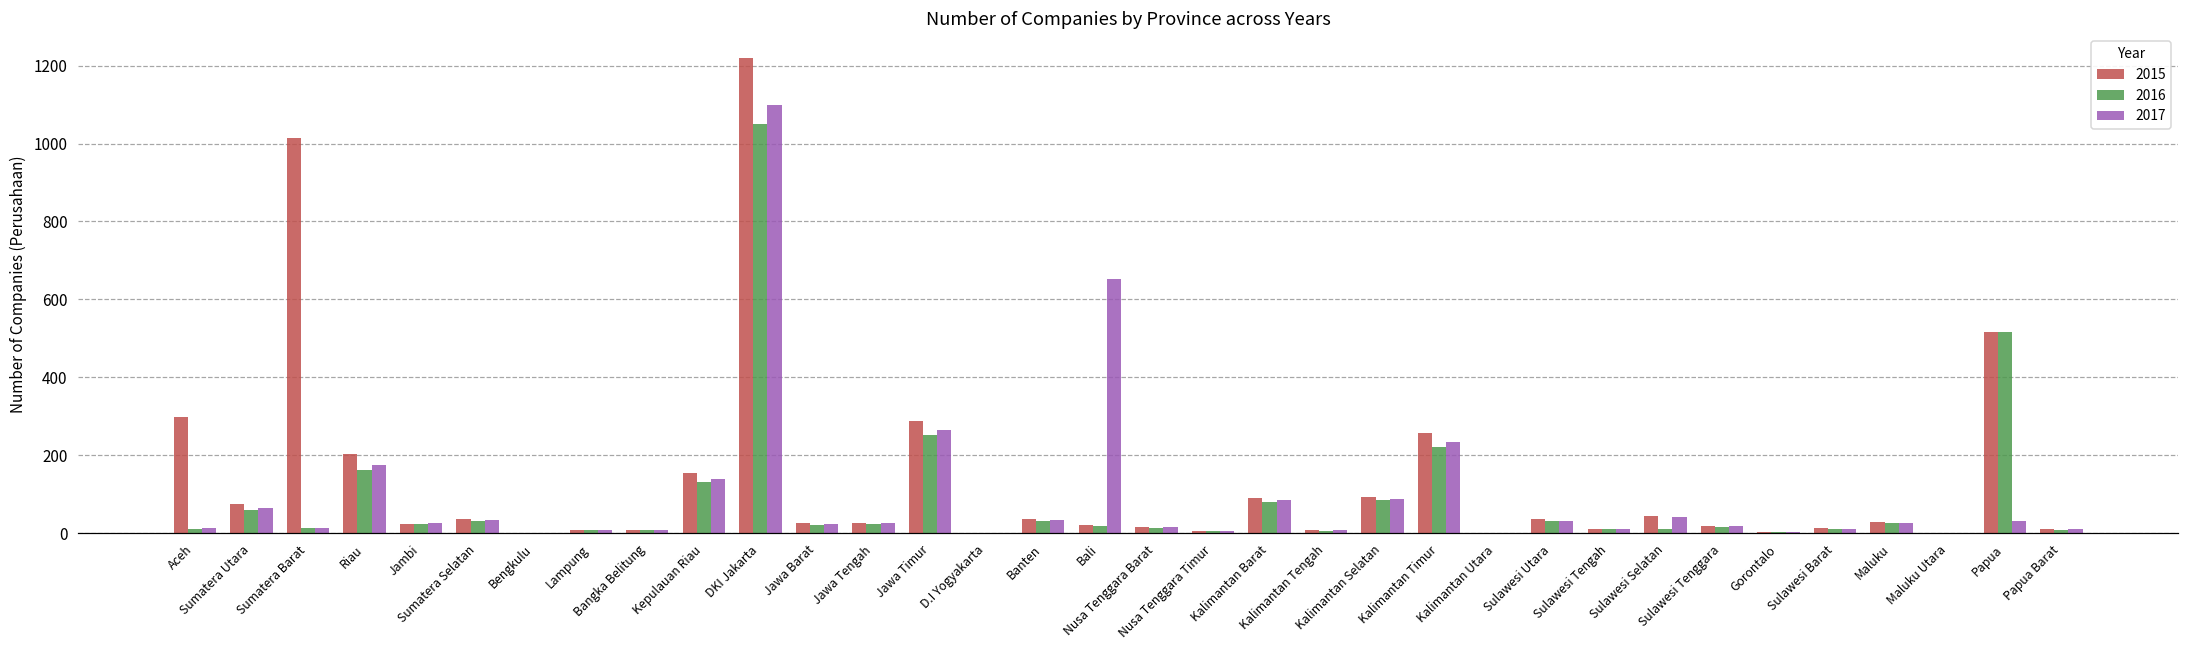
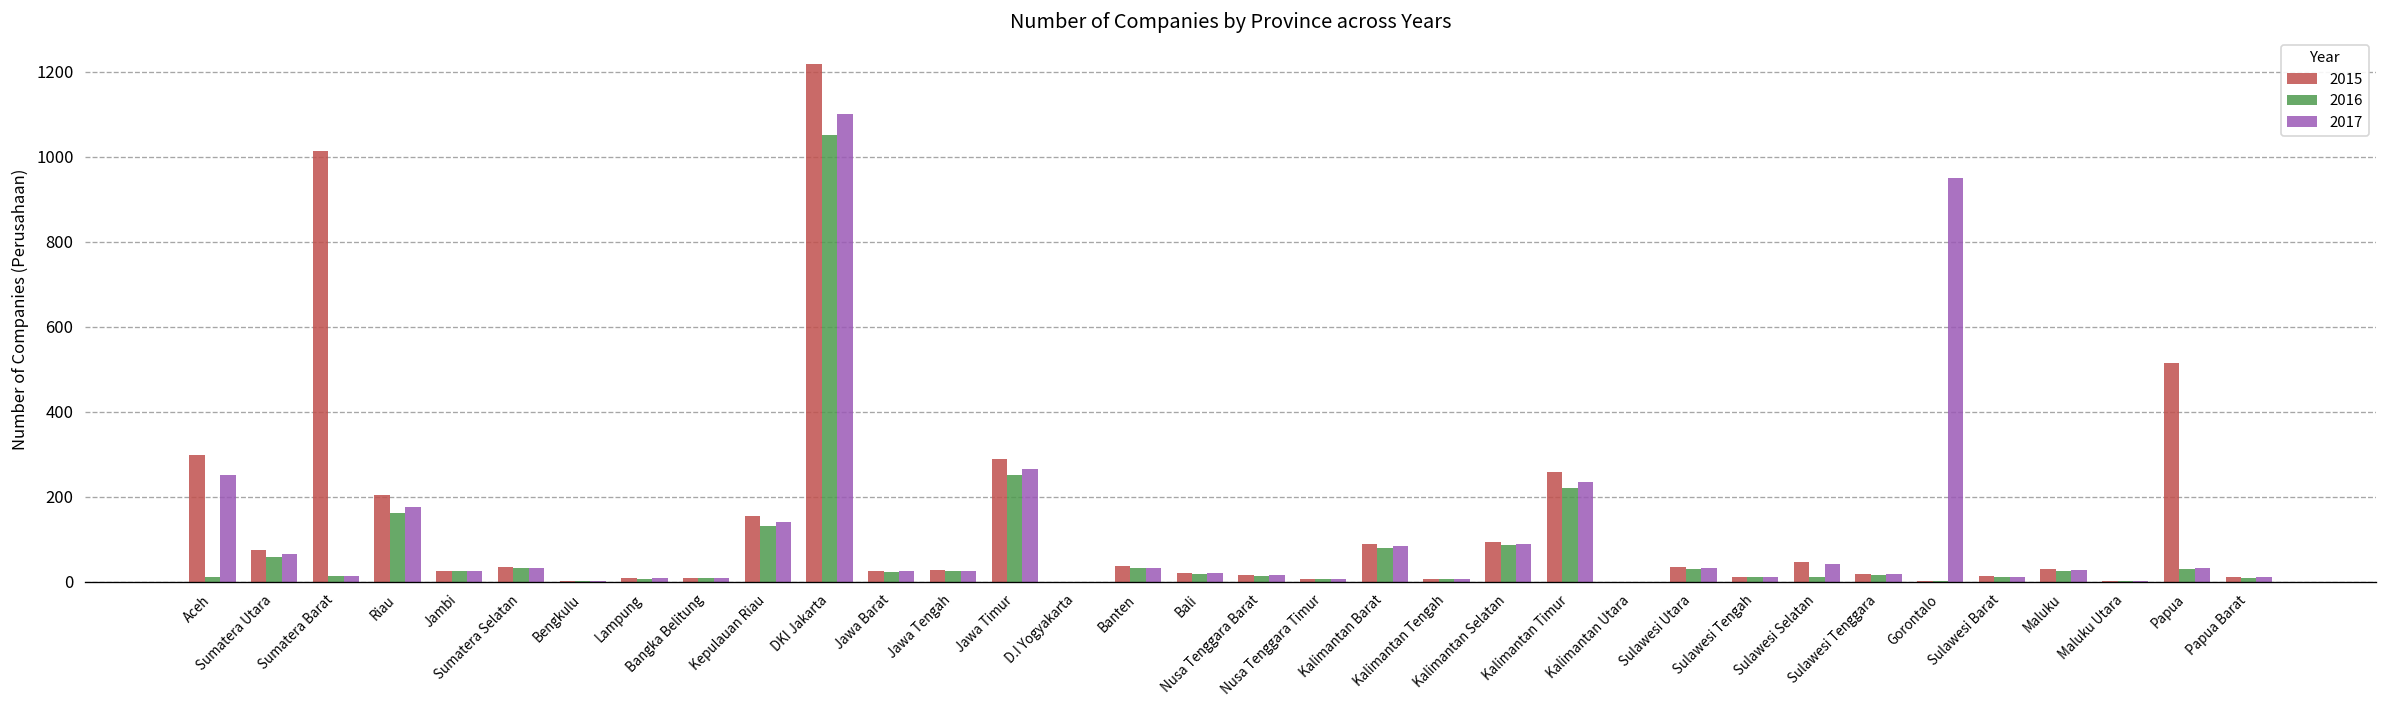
2017, Aceh: 10 -> 250
2017, Bali: 650 -> 20
2017, Gorontalo: 0 -> 950
2016, Papua: 520 -> 30
